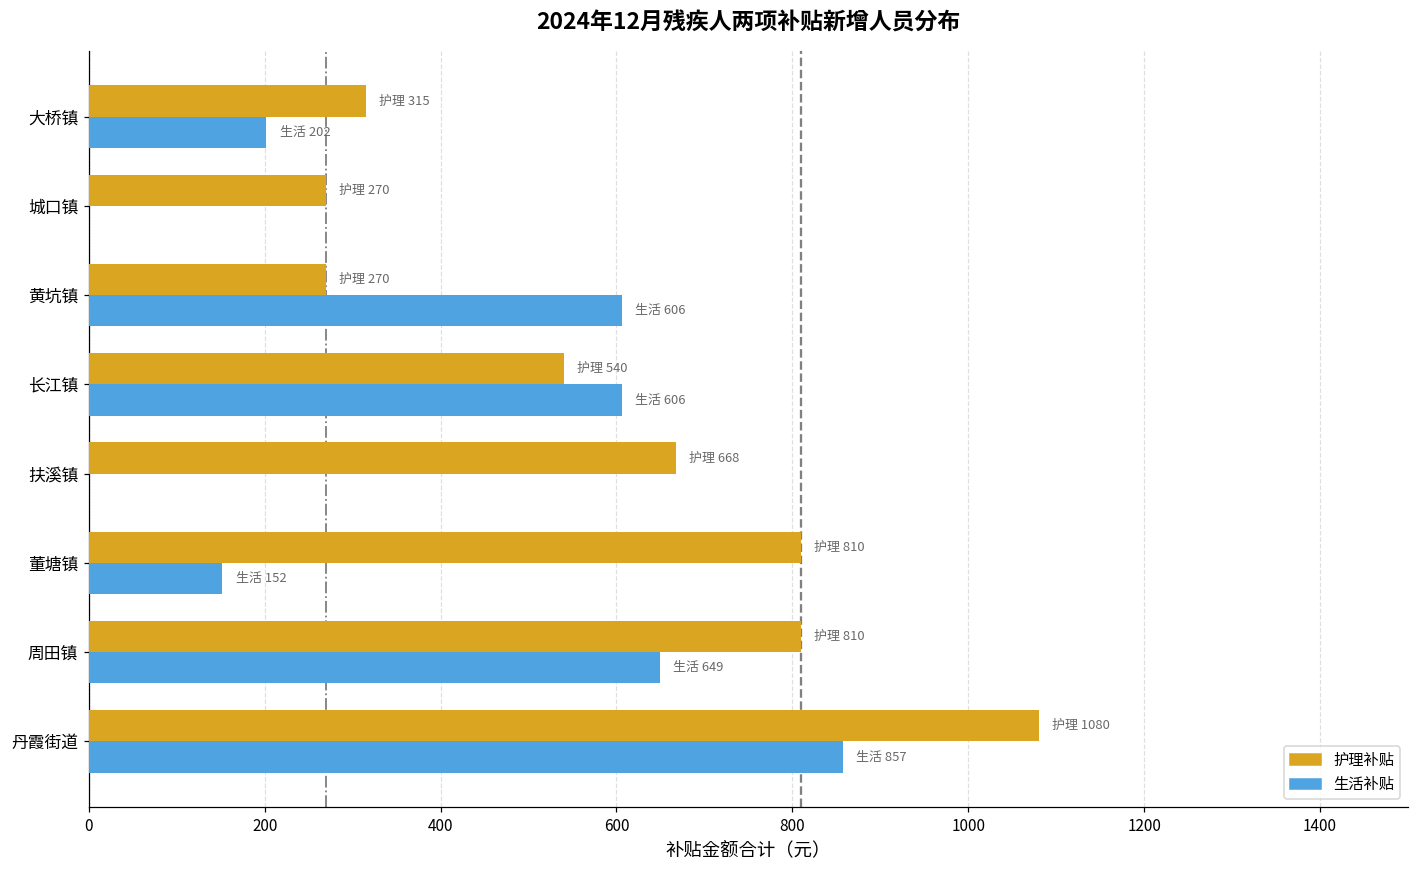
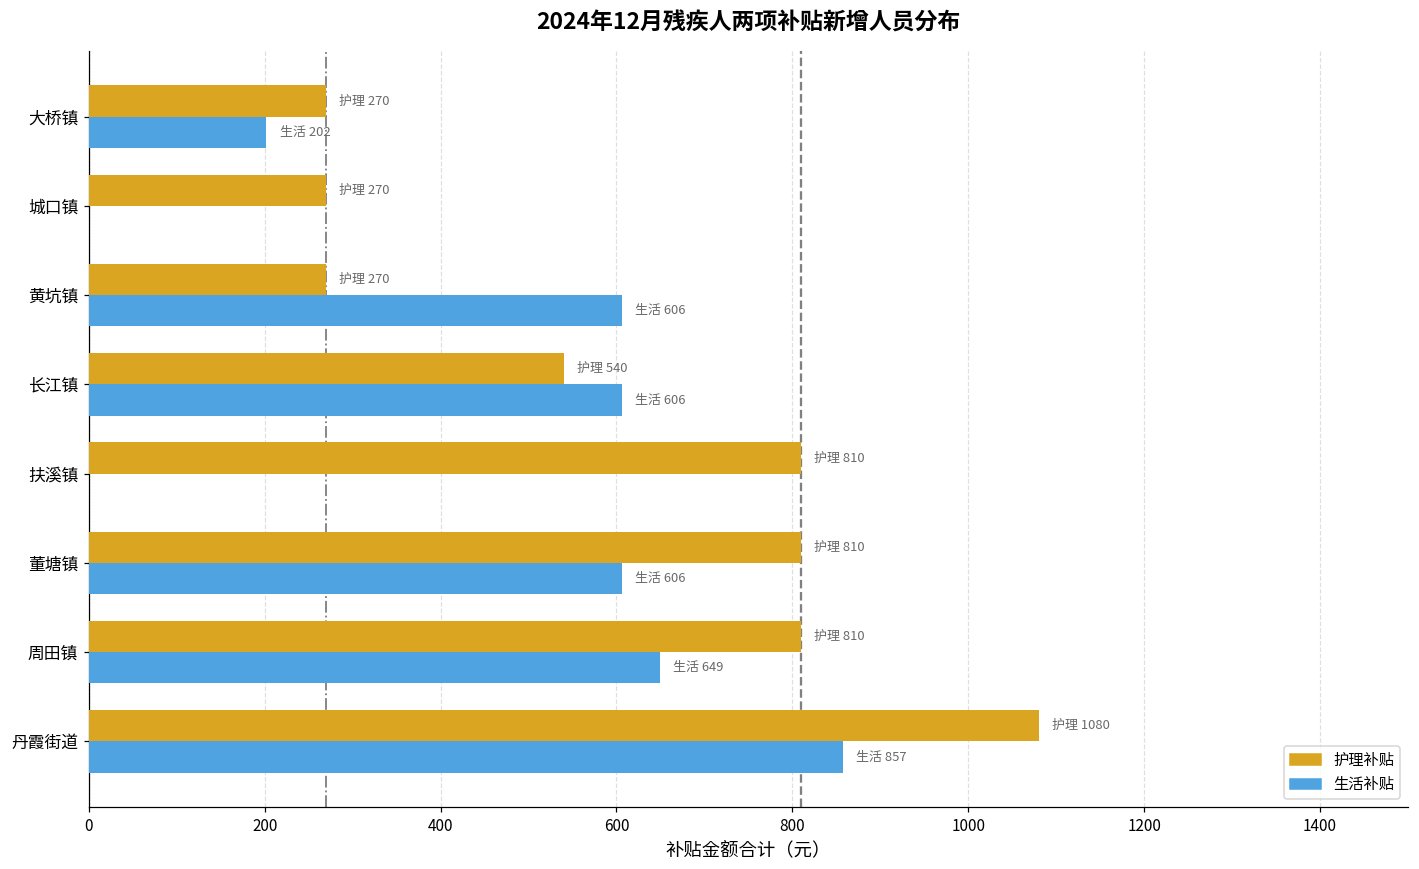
护理补贴, 大桥镇: 315 -> 270
护理补贴, 扶溪镇: 668 -> 810
生活补贴, 董塘镇: 152 -> 606
